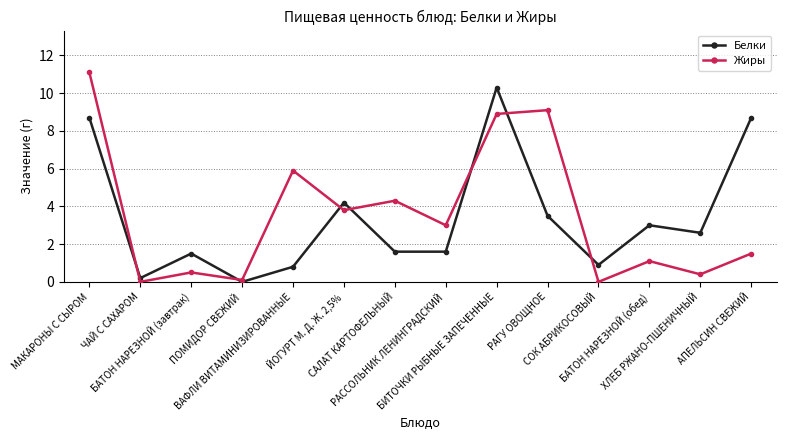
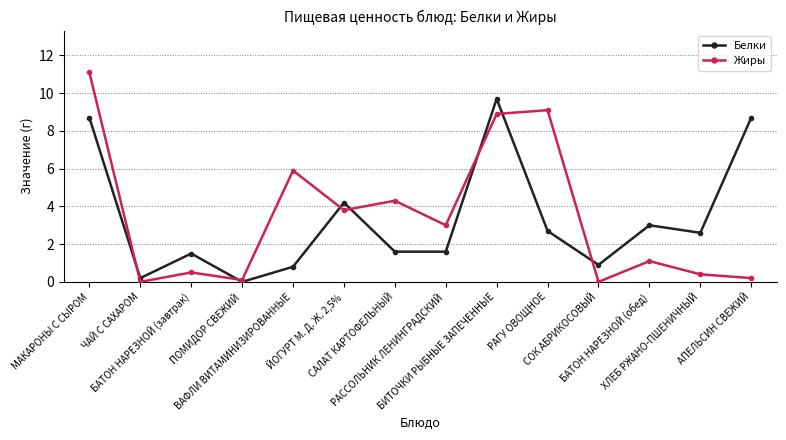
Белки, БИТОЧКИ РЫБНЫЕ ЗАПЕЧЕННЫЕ: 10.3 -> 9.7
Белки, РАГУ ОВОЩНОЕ: 3.5 -> 2.7
Жиры, АПЕЛЬСИН СВЕЖИЙ: 1.5 -> 0.2
